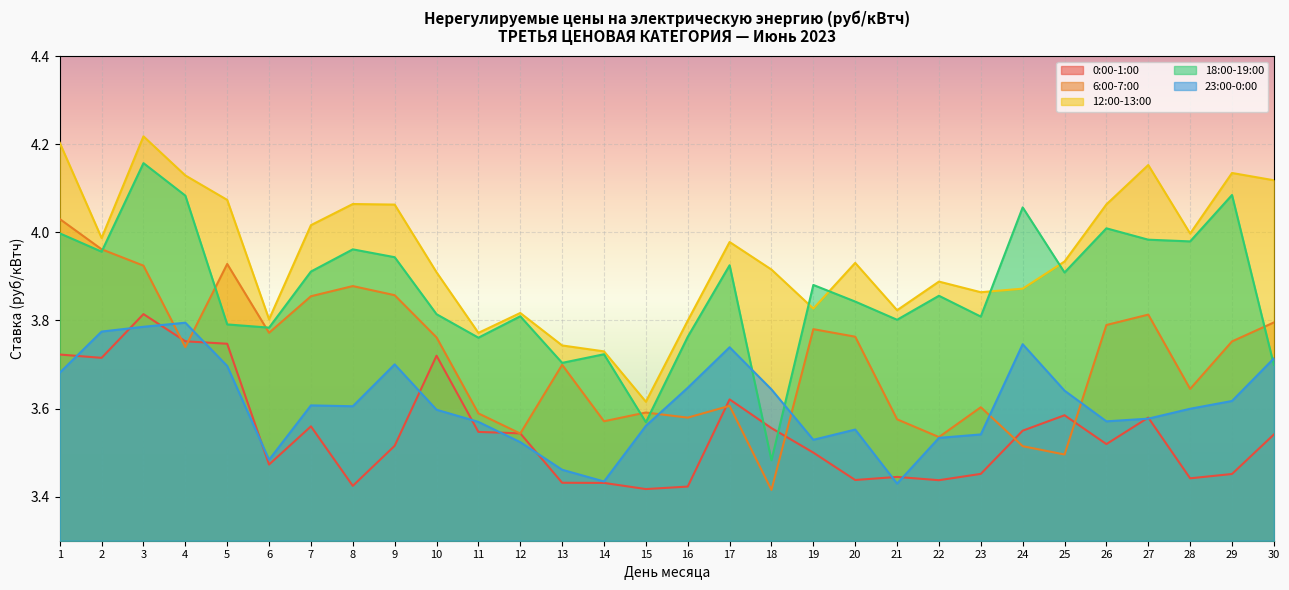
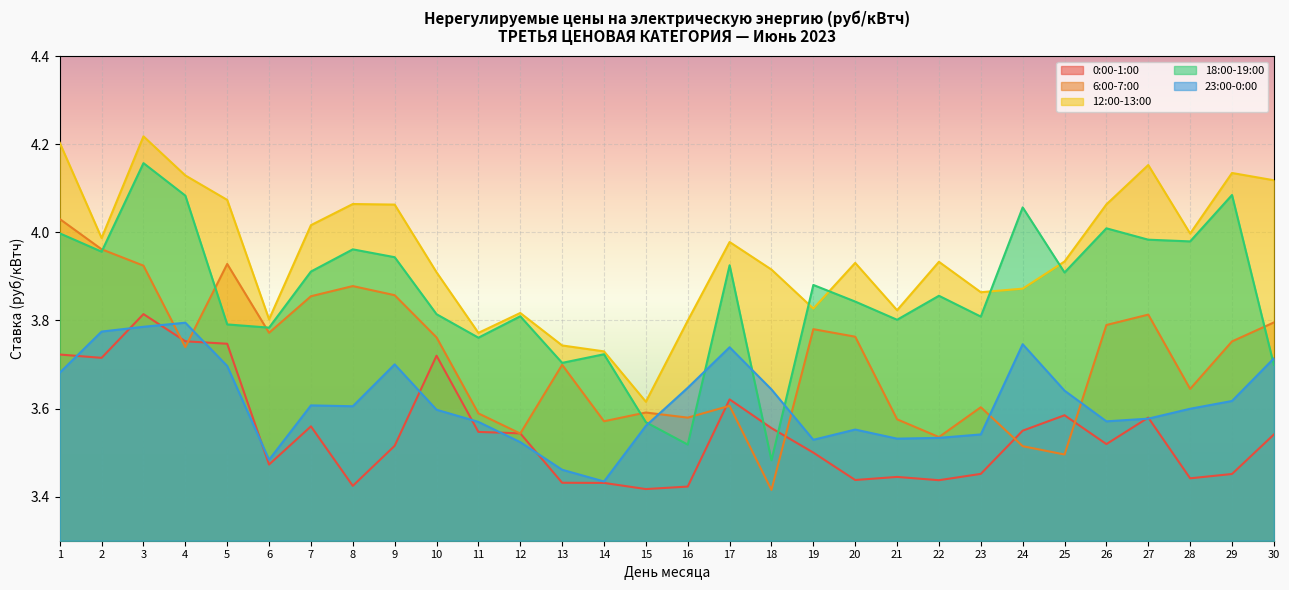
18:00-19:00, 16: 3.76 -> 3.52
23:00-0:00, 21: 3.43 -> 3.53
12:00-13:00, 22: 3.89 -> 3.93
